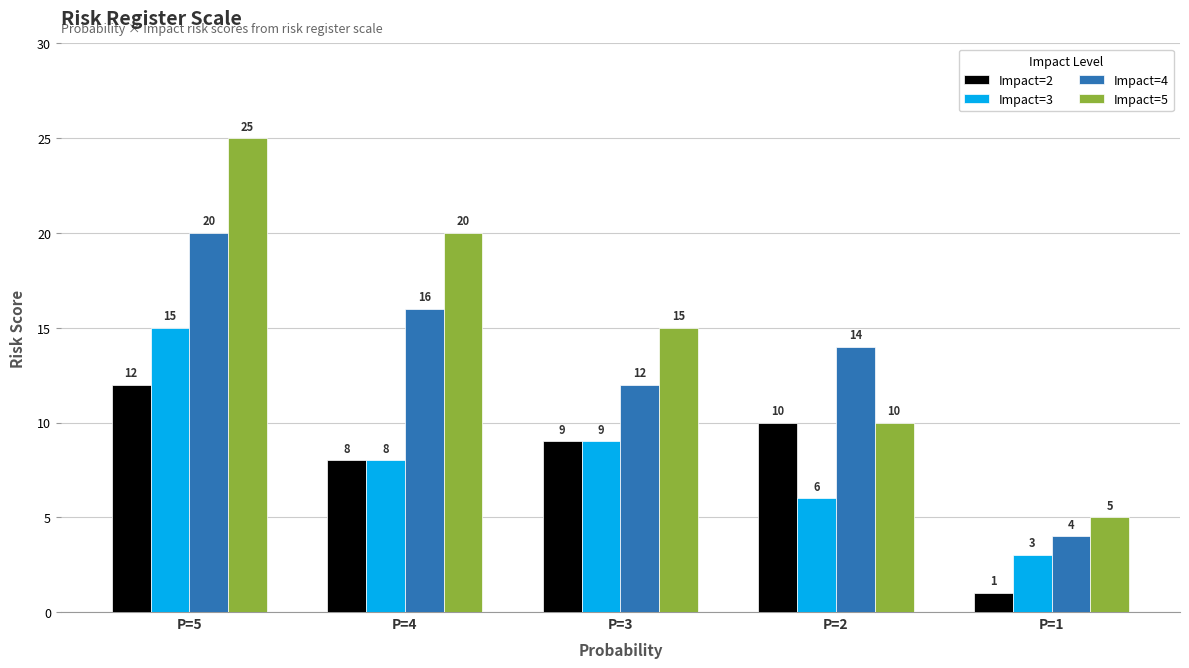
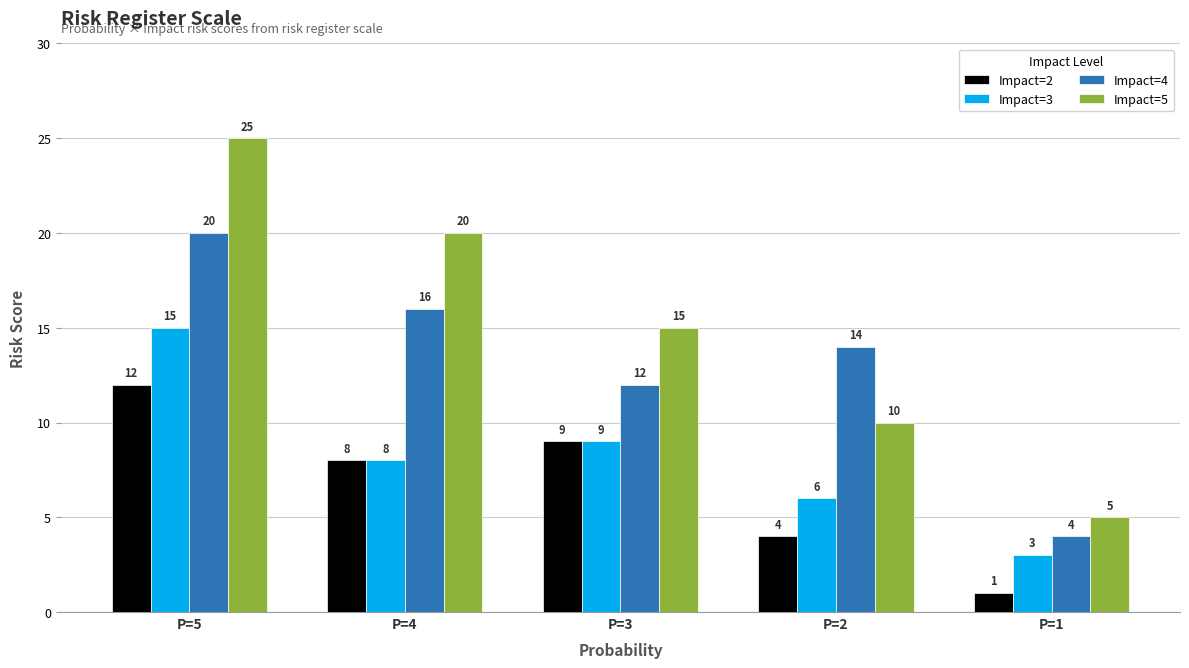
Impact=2, P=2: 10 -> 4
